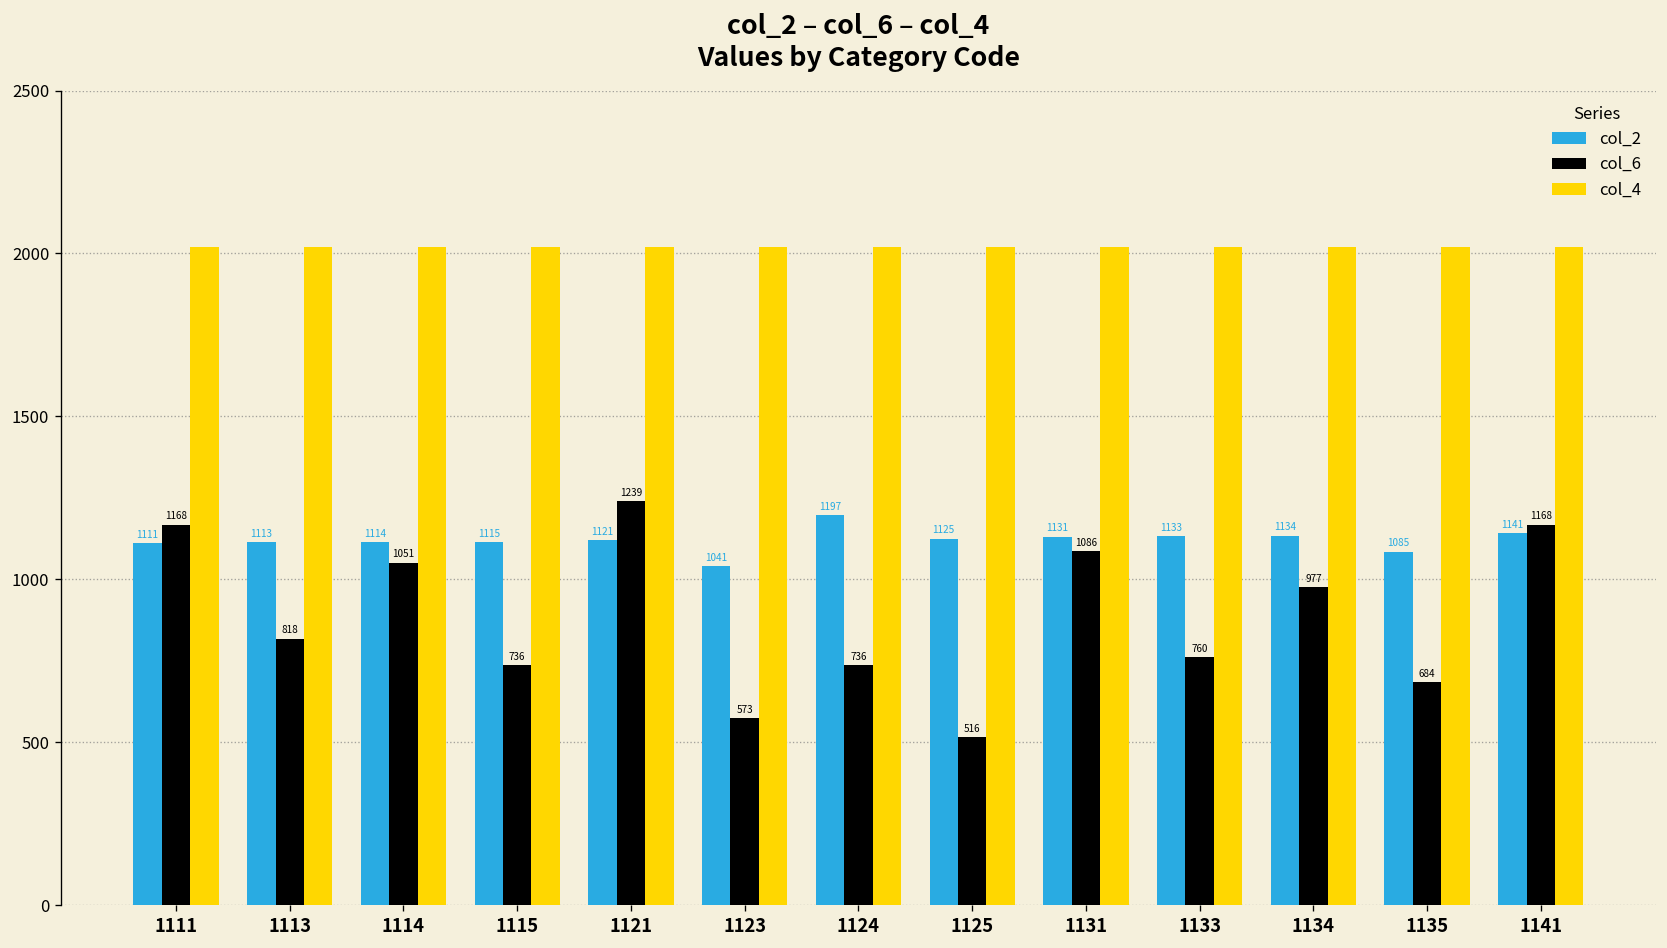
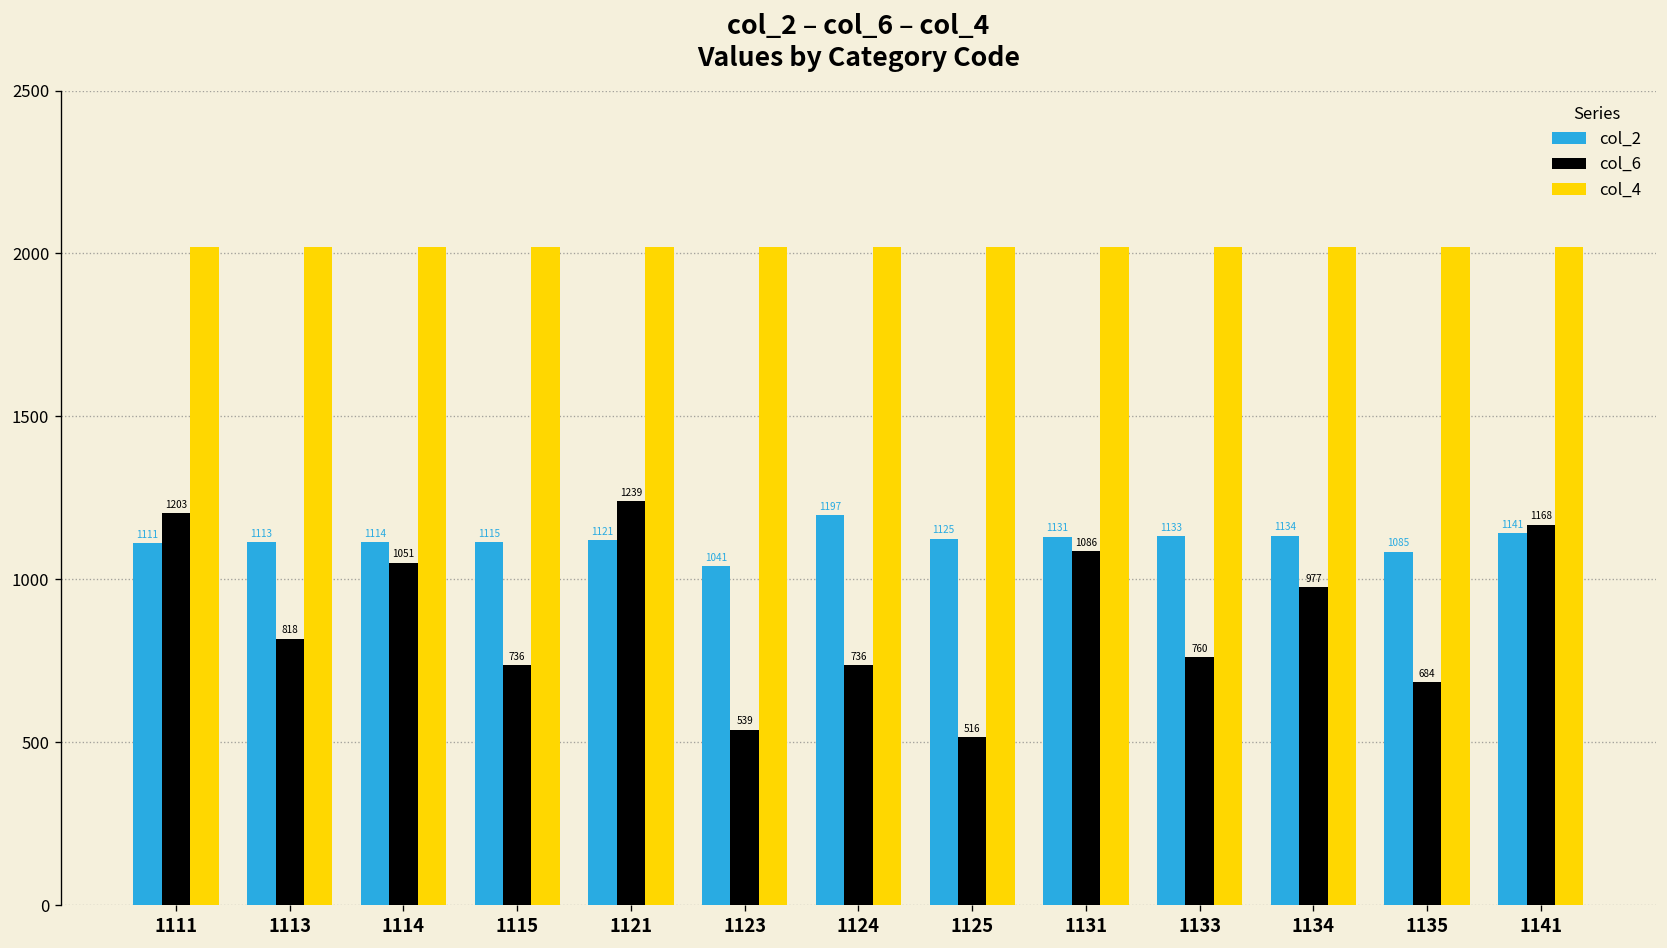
col_6, 1111: 1168 -> 1203
col_6, 1123: 573 -> 539
